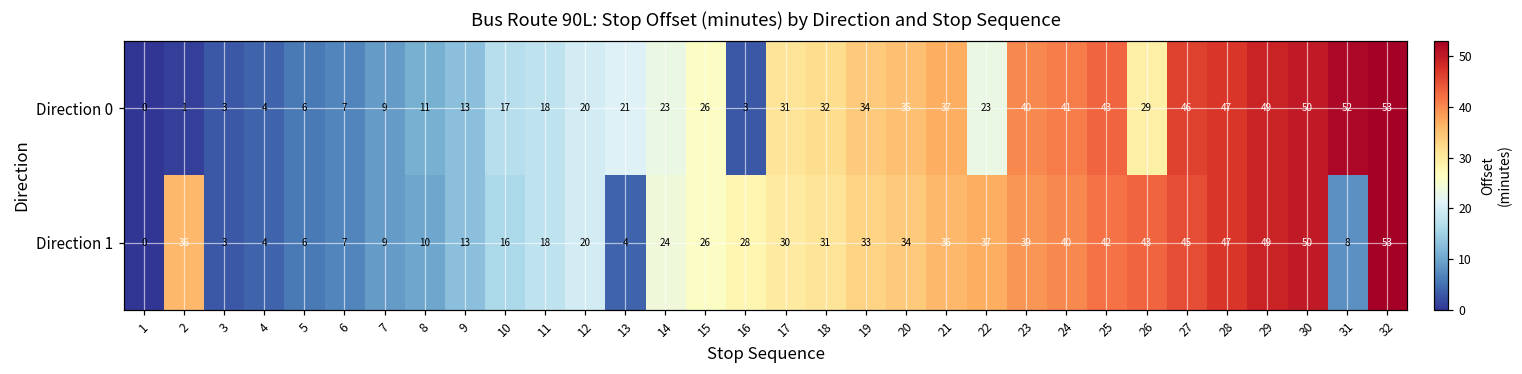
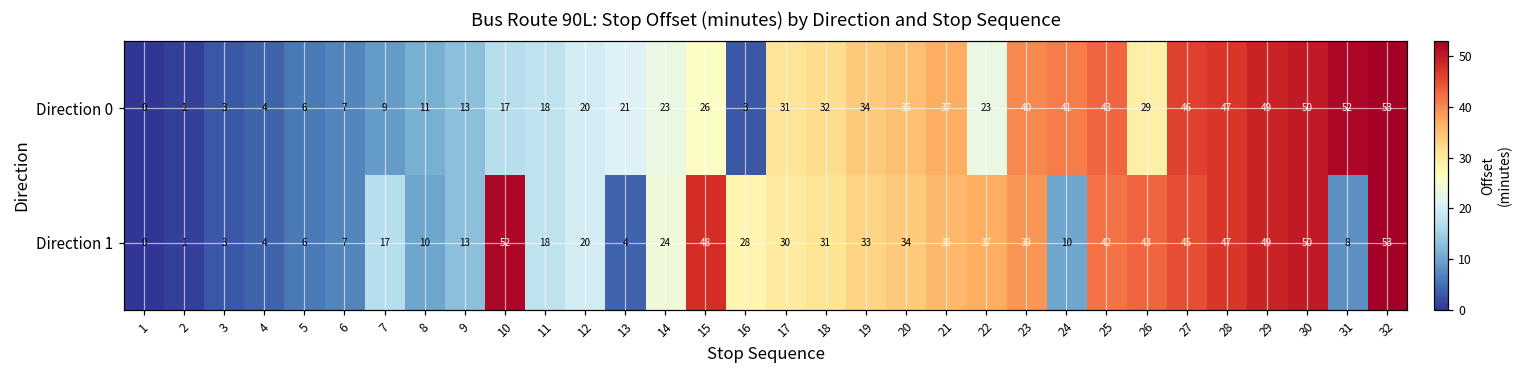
Direction 1, 2: 36 -> 1
Direction 1, 7: 9 -> 17
Direction 1, 10: 16 -> 52
Direction 1, 15: 26 -> 48
Direction 1, 24: 40 -> 10
